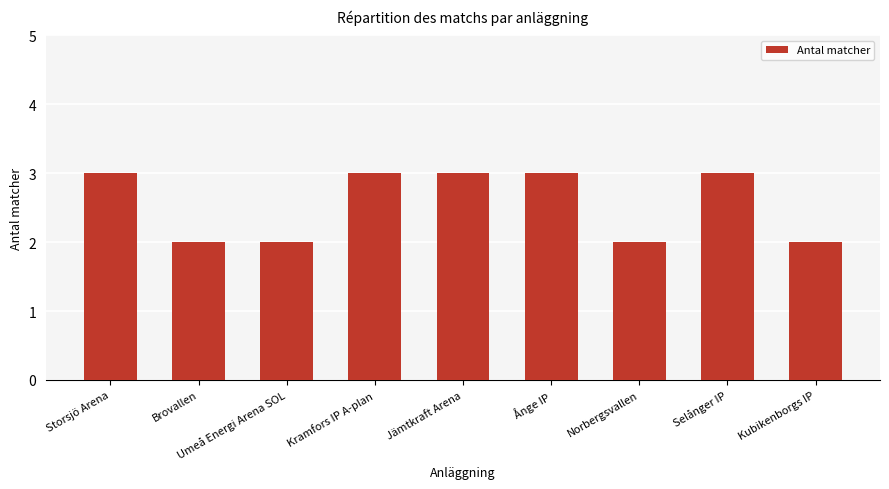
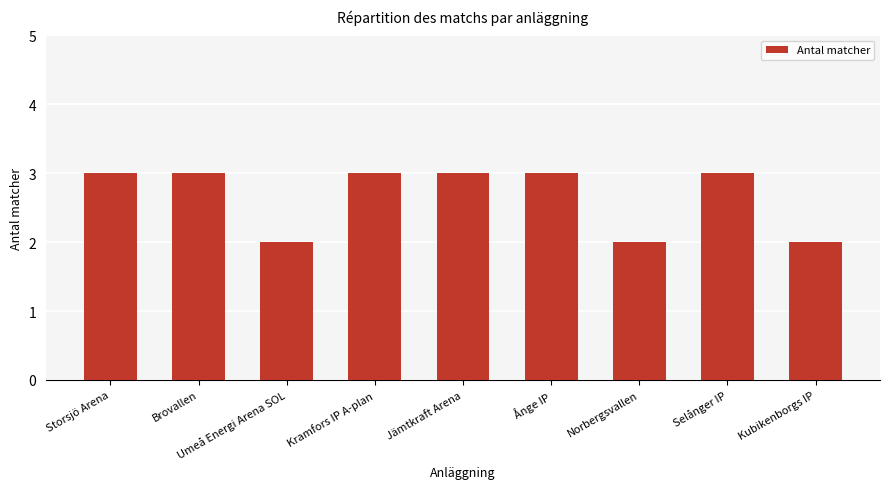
Brovallen: 2 -> 3
